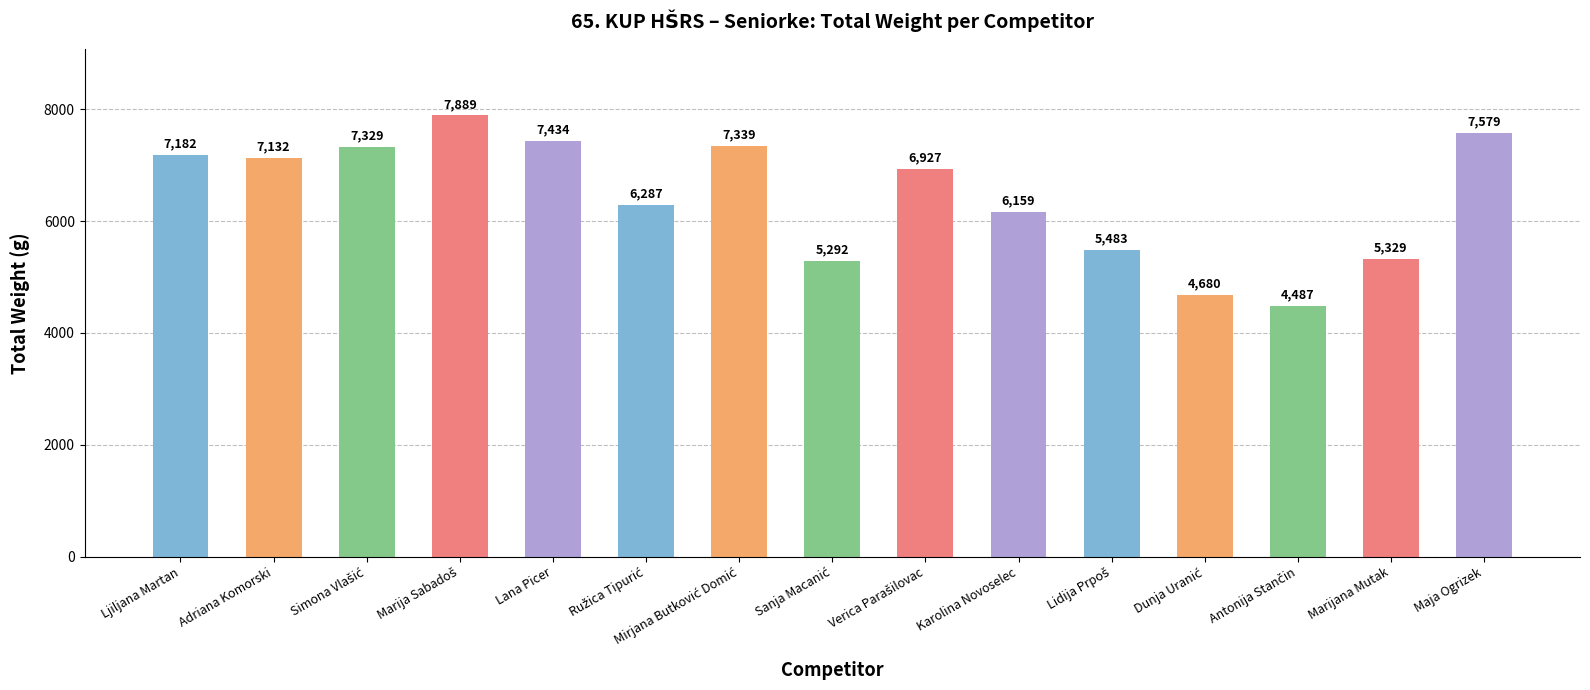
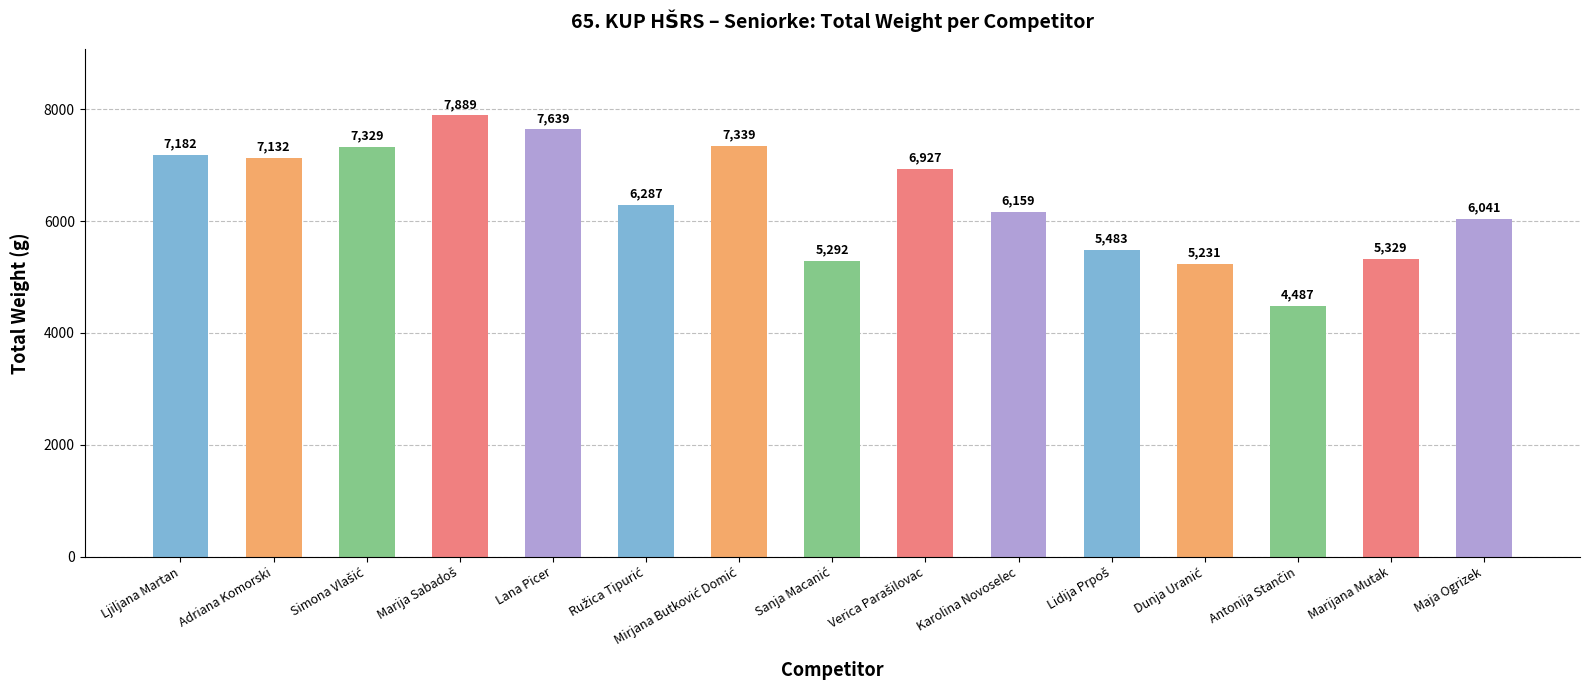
Lana Picer: 7,434 -> 7,639
Dunja Uranić: 4,680 -> 5,231
Maja Ogrizek: 7,579 -> 6,041
